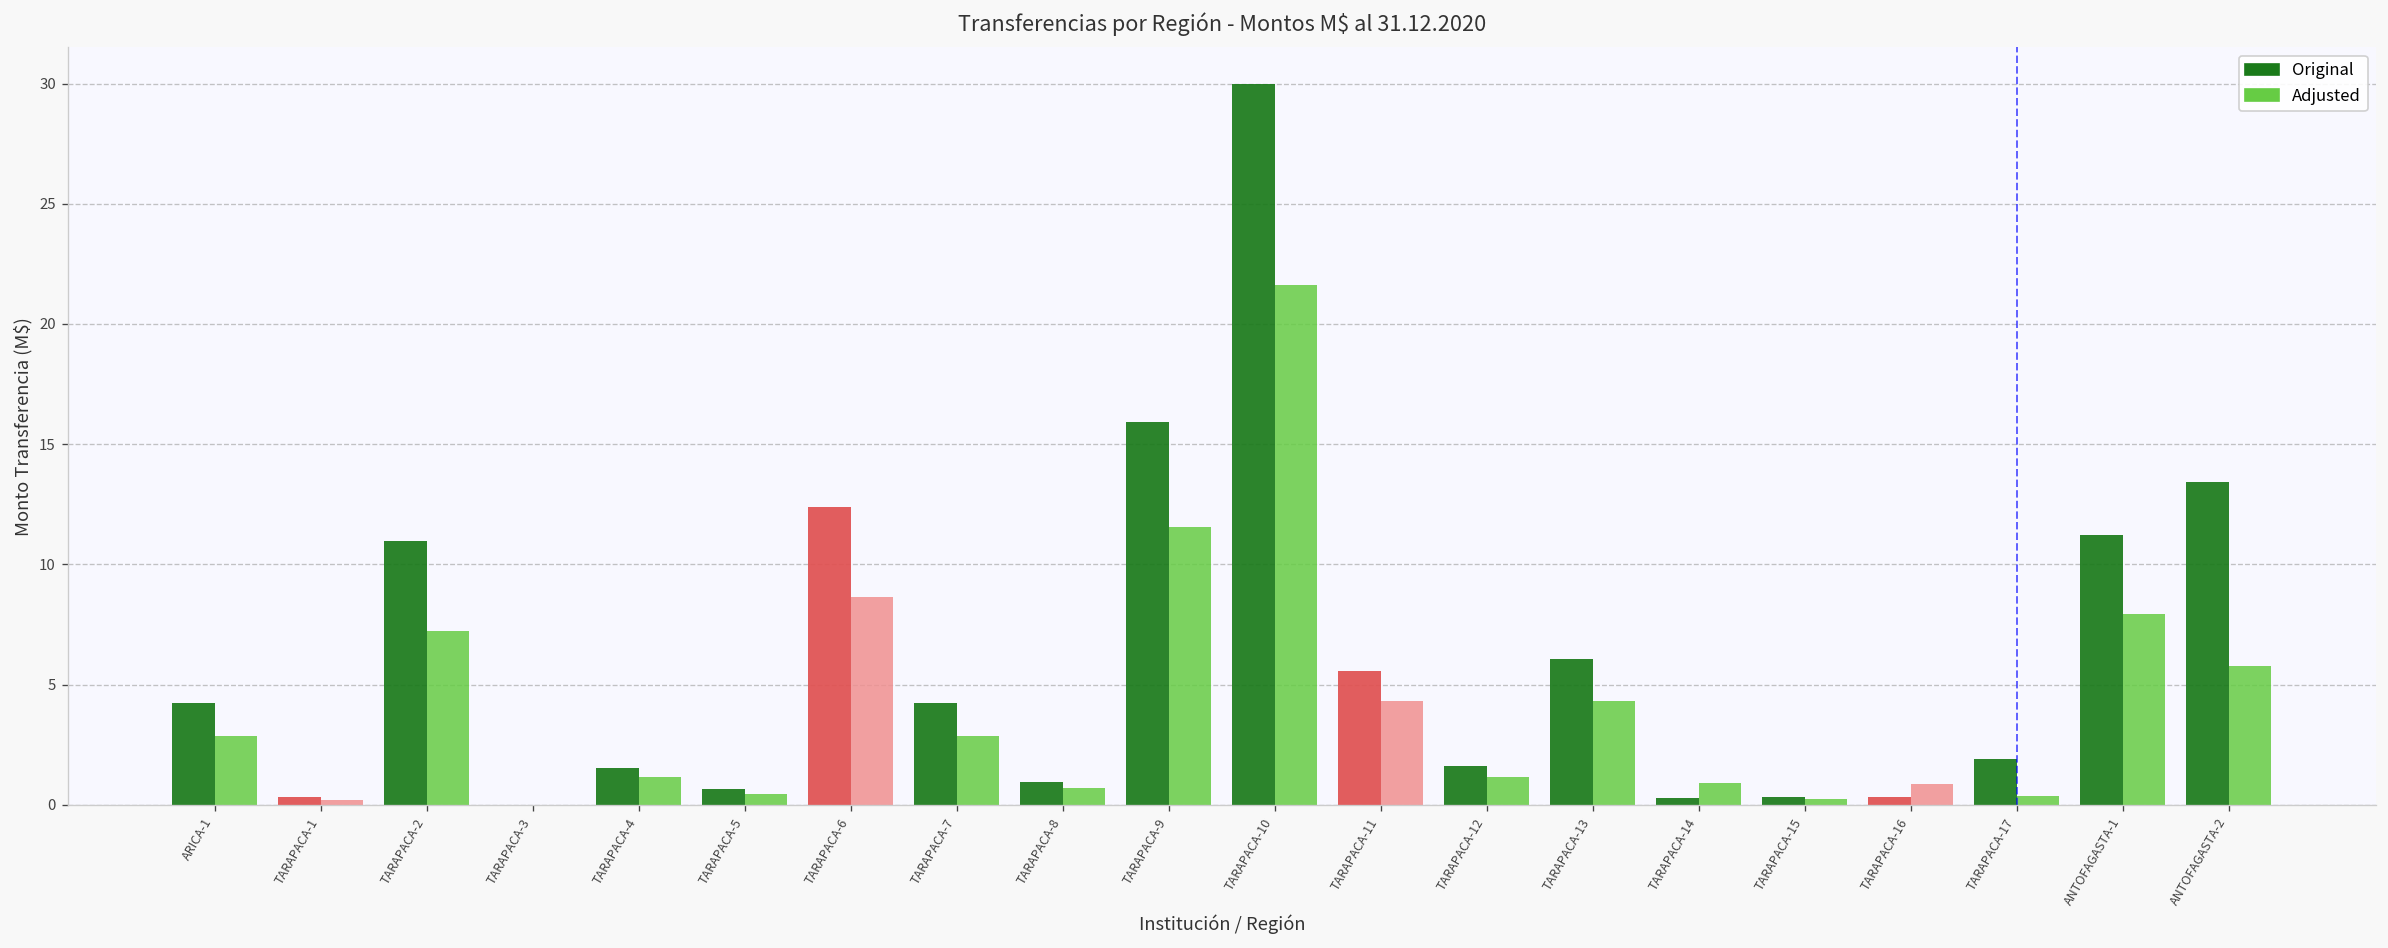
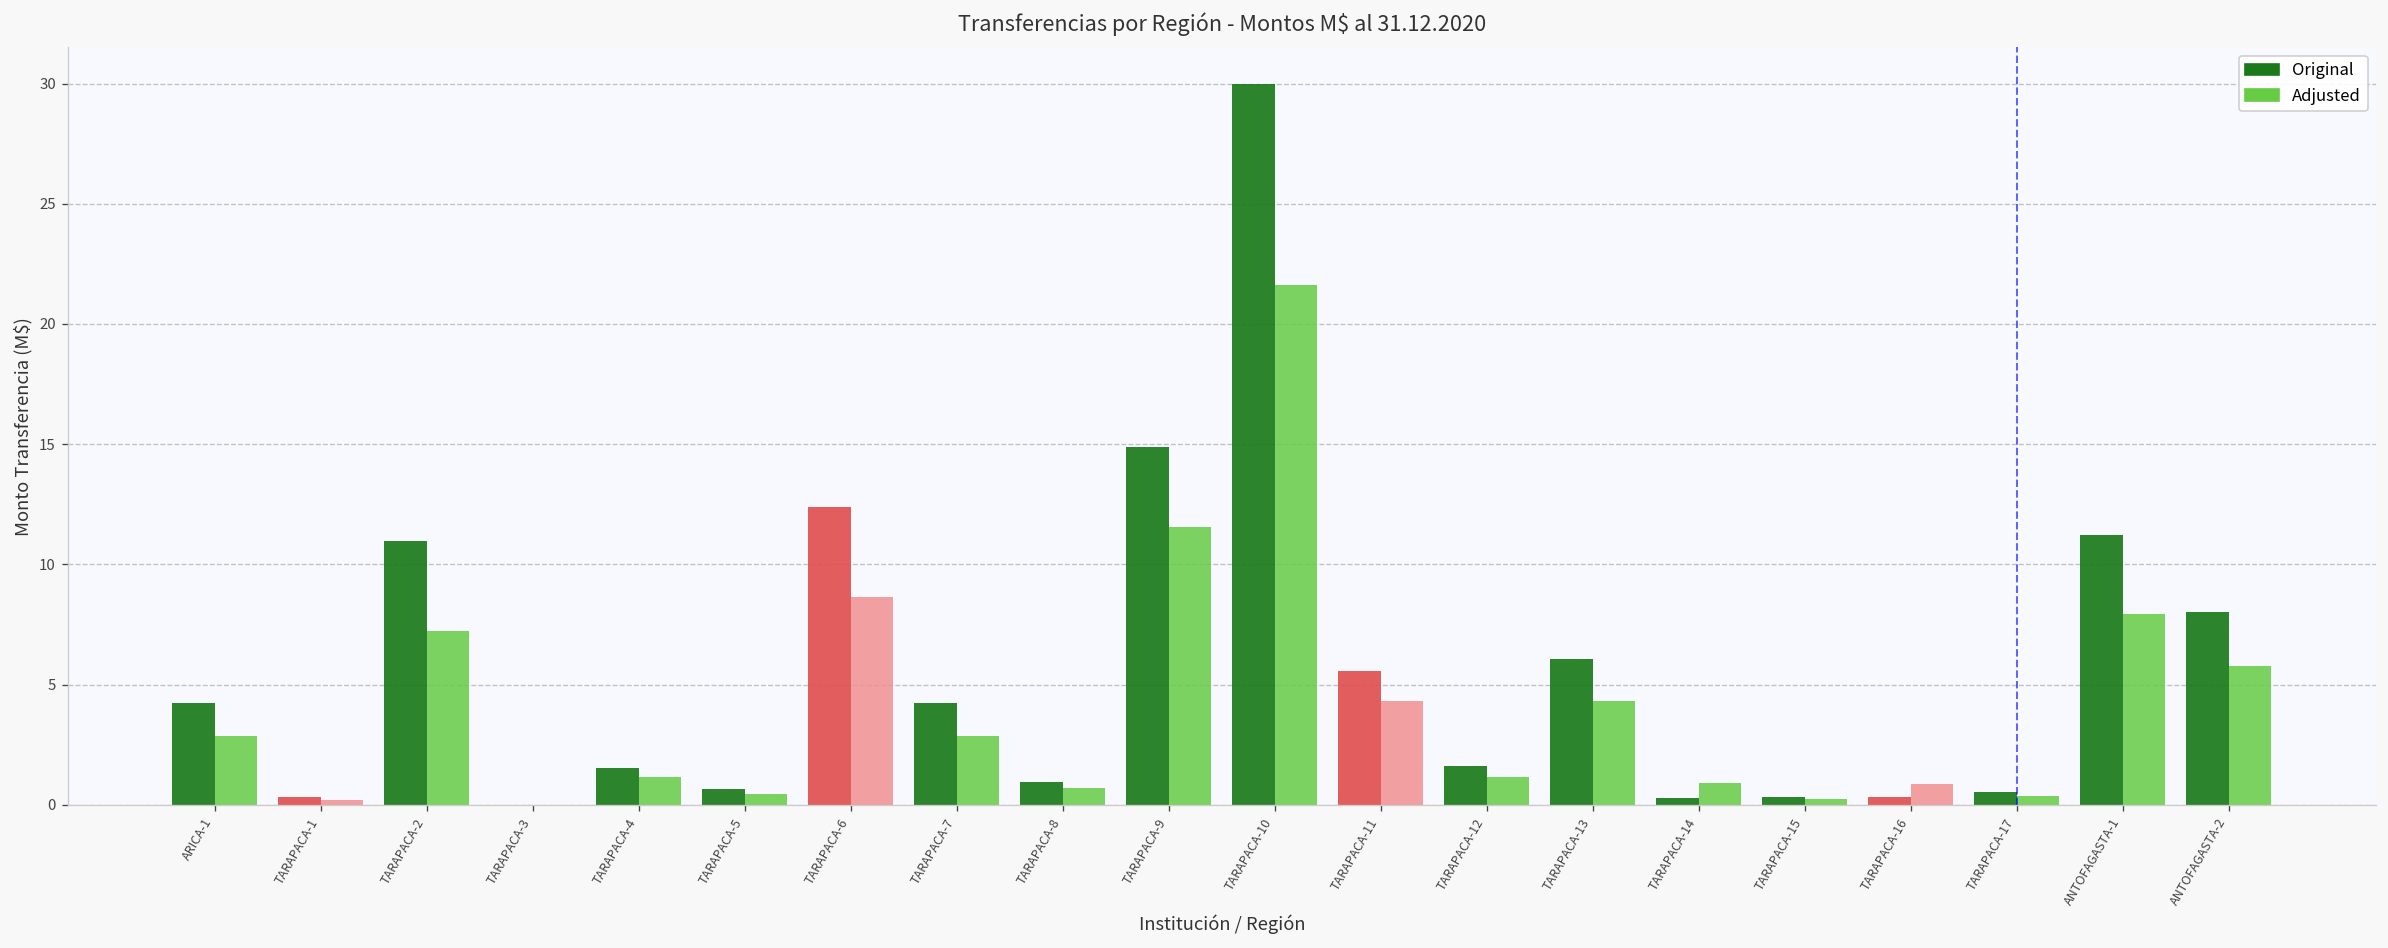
Original, TARAPACA-9: 15.9 -> 14.9
Original, TARAPACA-17: 1.9 -> 0.5
Original, ANTOFAGASTA-2: 13.4 -> 8.0
